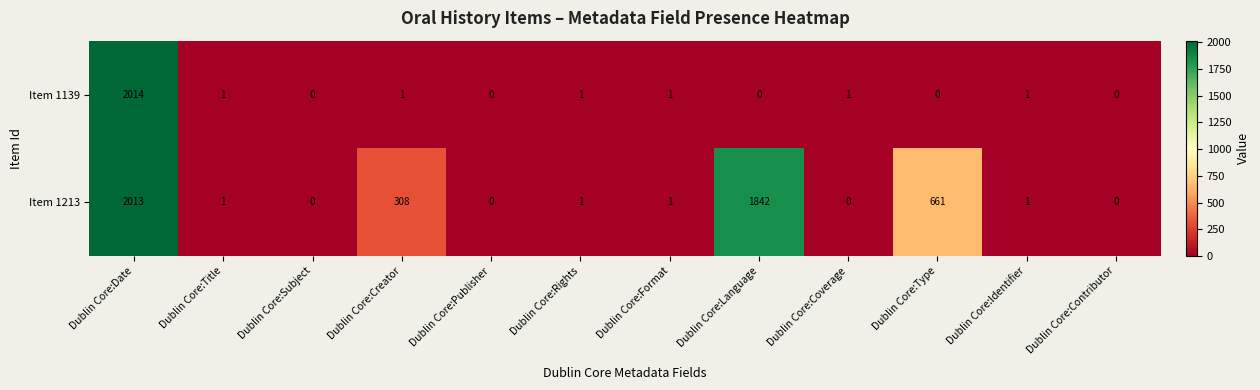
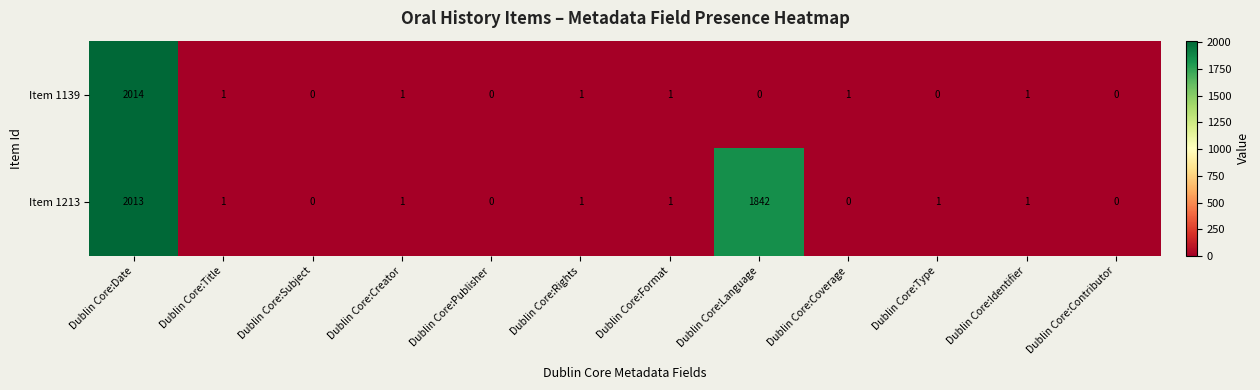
Item 1213, Dublin Core:Creator: 308 -> 1
Item 1213, Dublin Core:Type: 661 -> 1
